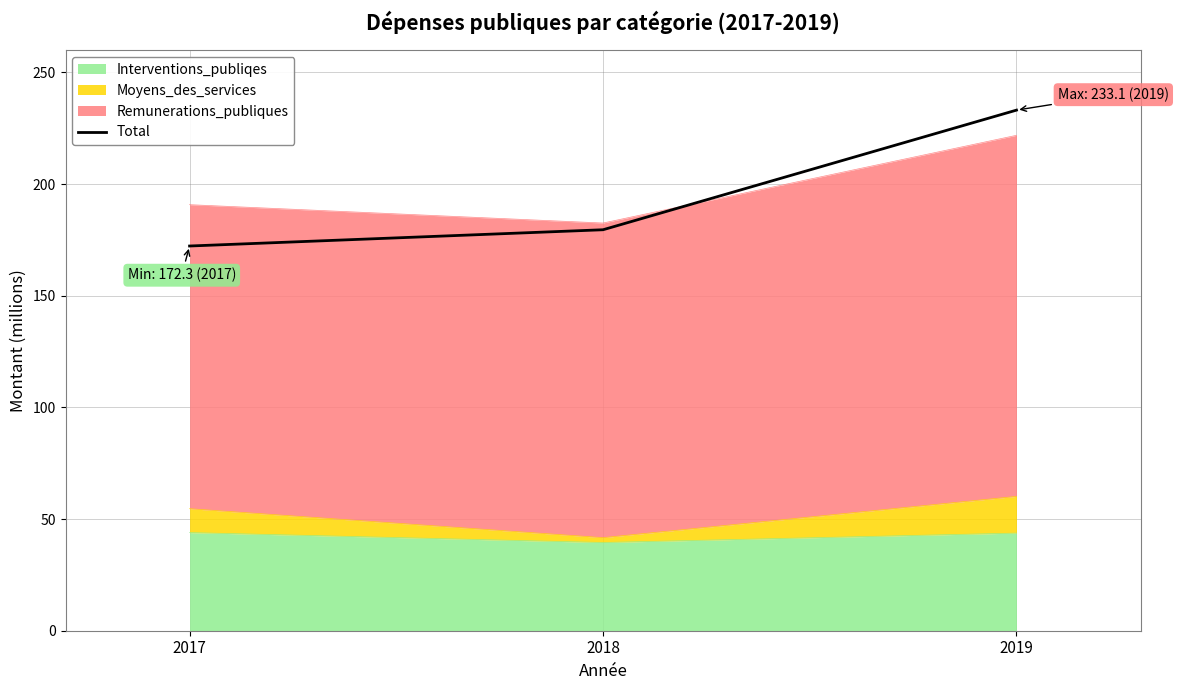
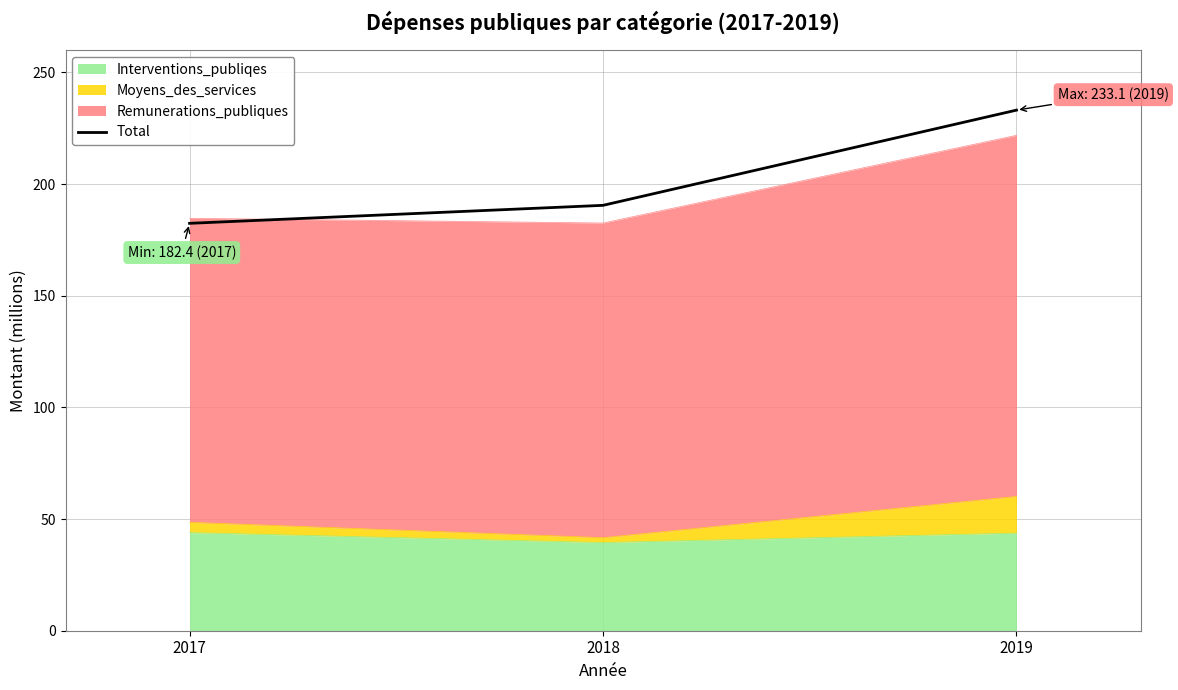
Moyens_des_services, 2017: 11 -> 5
Total, 2017: 172.3 -> 182.4
Total, 2018: 180 -> 191
